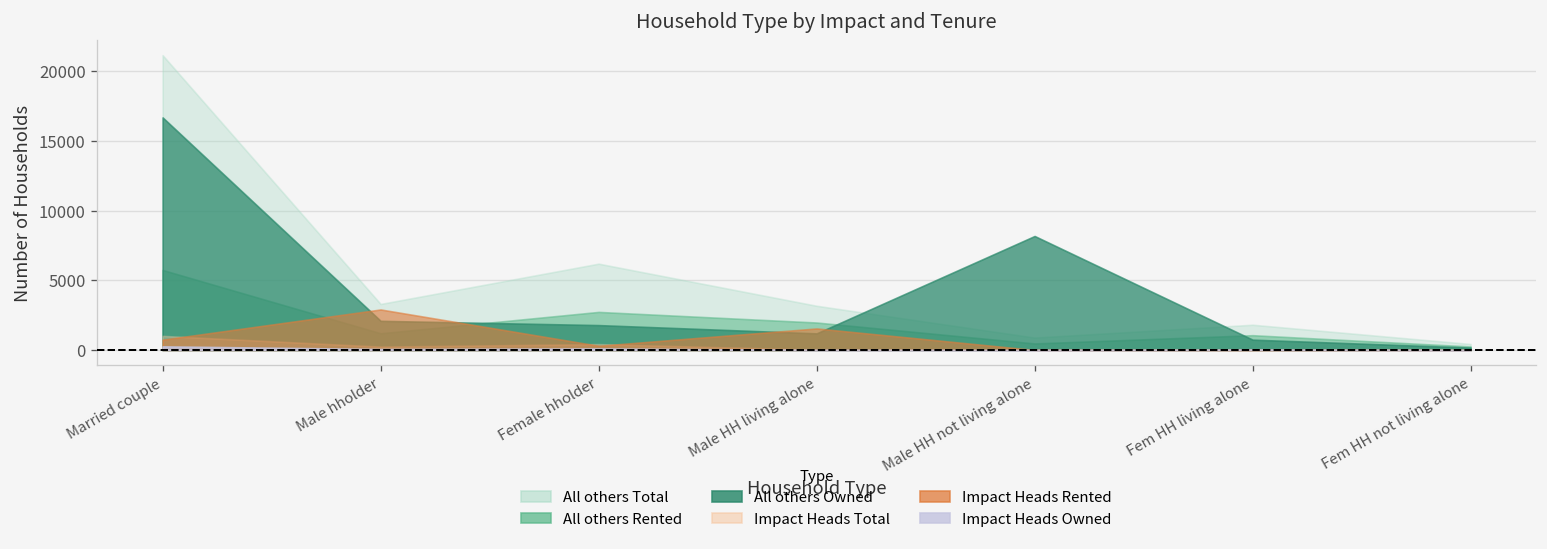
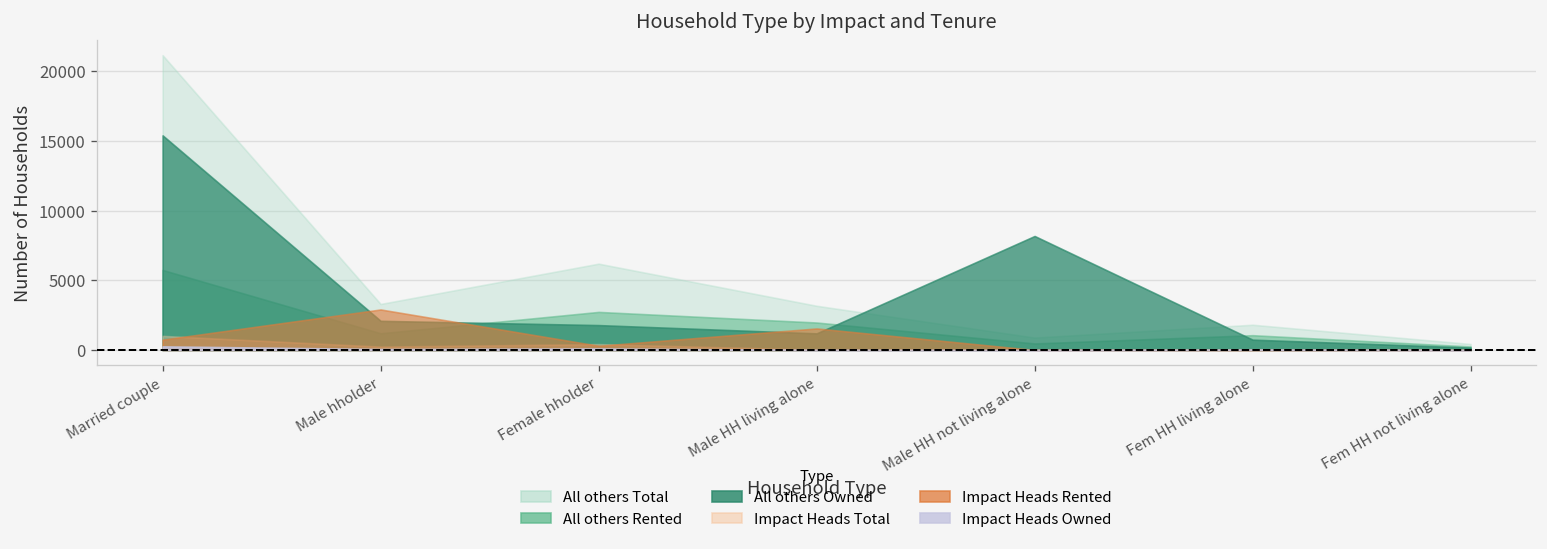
All others Owned, Married couple: 16700 -> 15400
